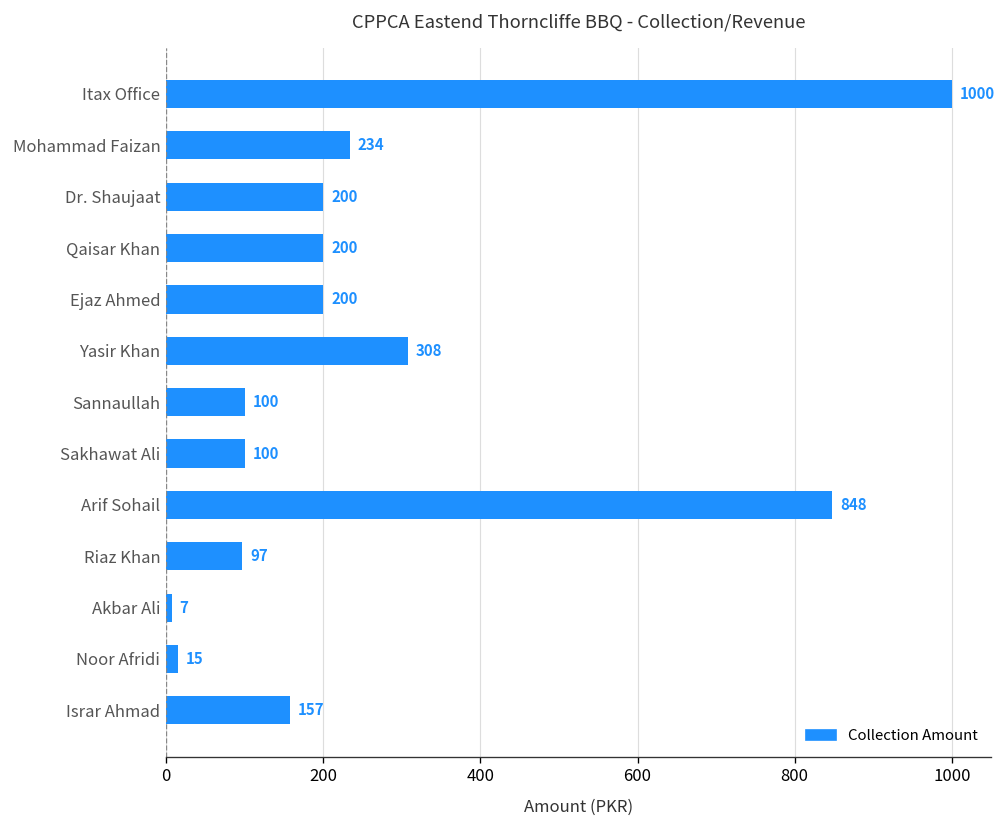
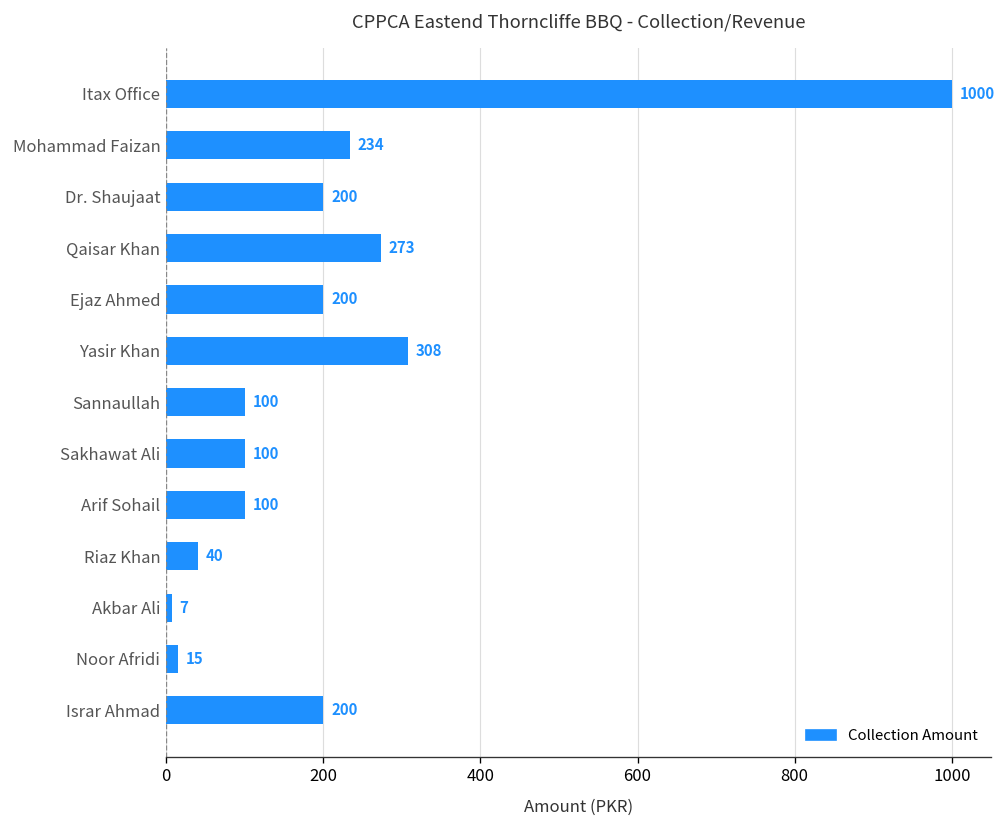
Qaisar Khan: 200 -> 273
Arif Sohail: 848 -> 100
Riaz Khan: 97 -> 40
Israr Ahmad: 157 -> 200
